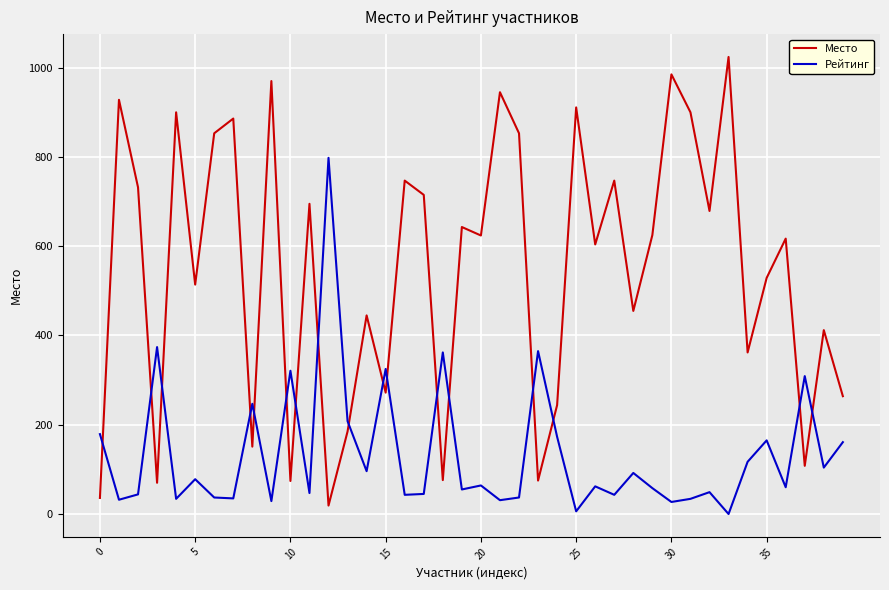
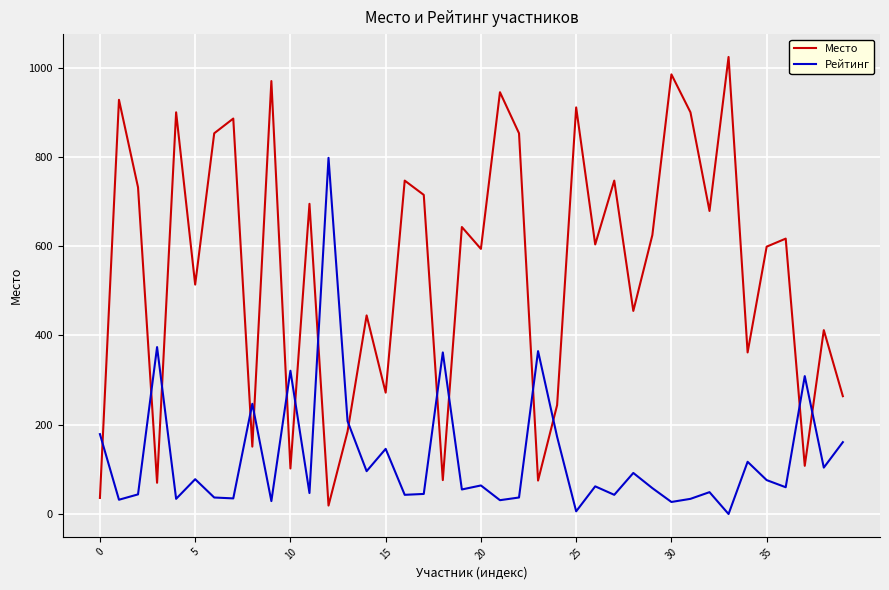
Место, 10: 70 -> 100
Рейтинг, 15: 330 -> 150
Место, 20: 620 -> 590
Место, 35: 530 -> 600
Рейтинг, 35: 170 -> 80
